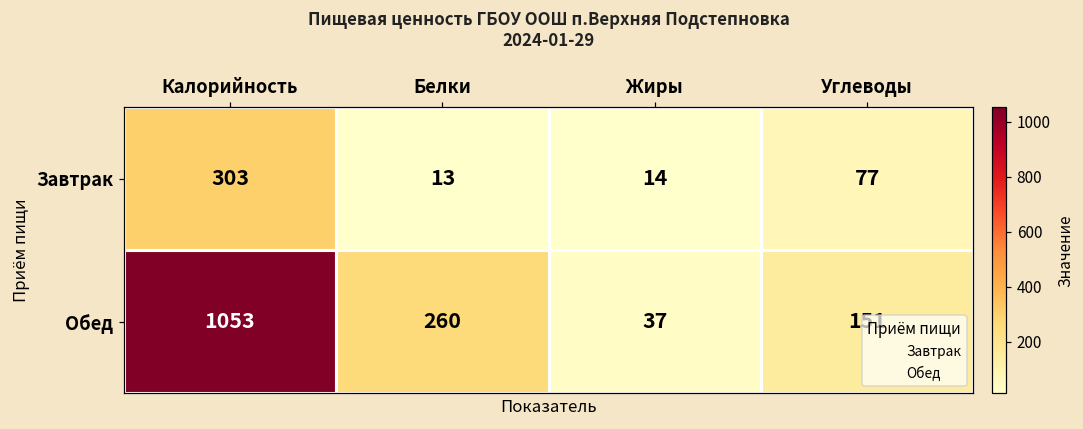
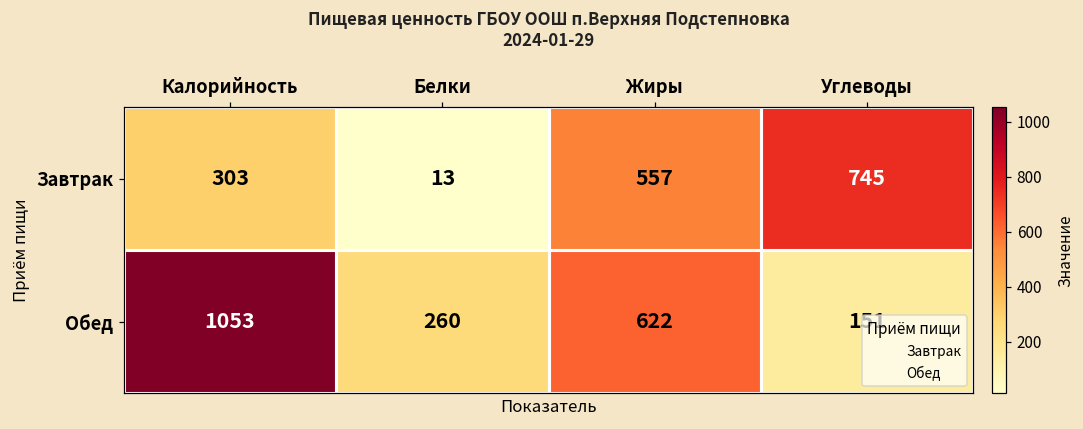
Завтрак, Жиры: 14 -> 557
Завтрак, Углеводы: 77 -> 745
Обед, Жиры: 37 -> 622
